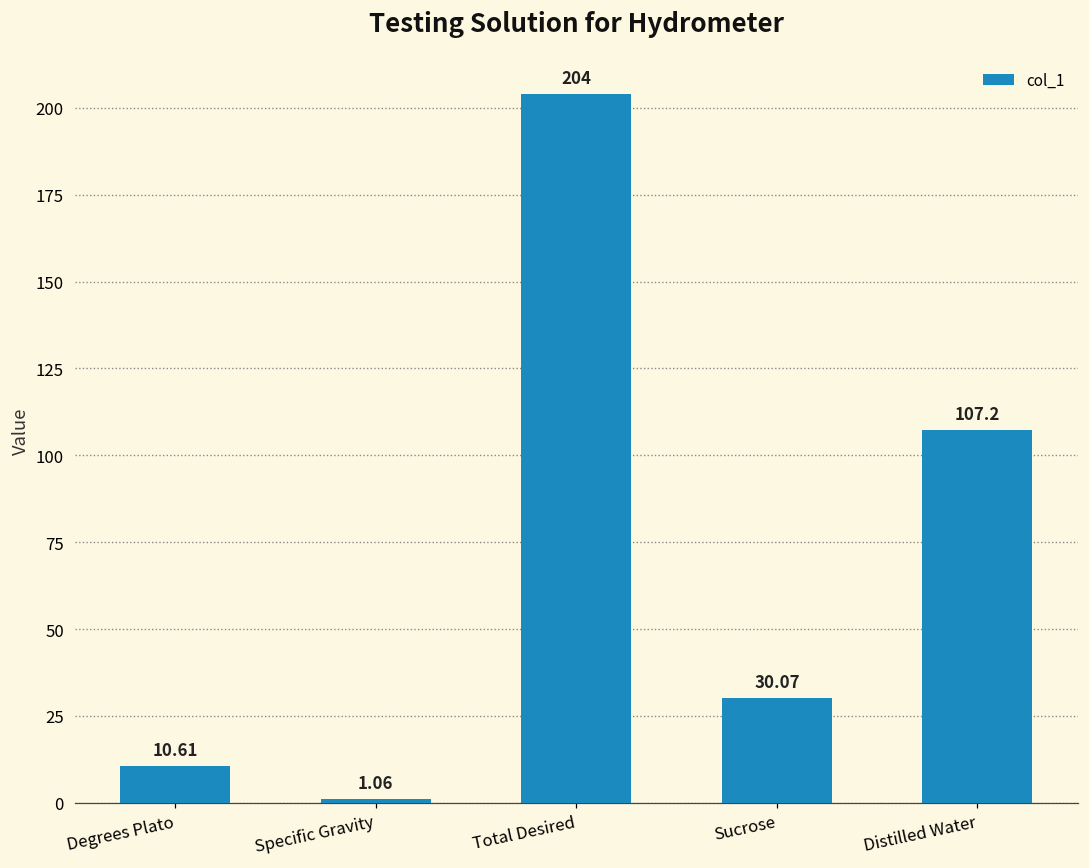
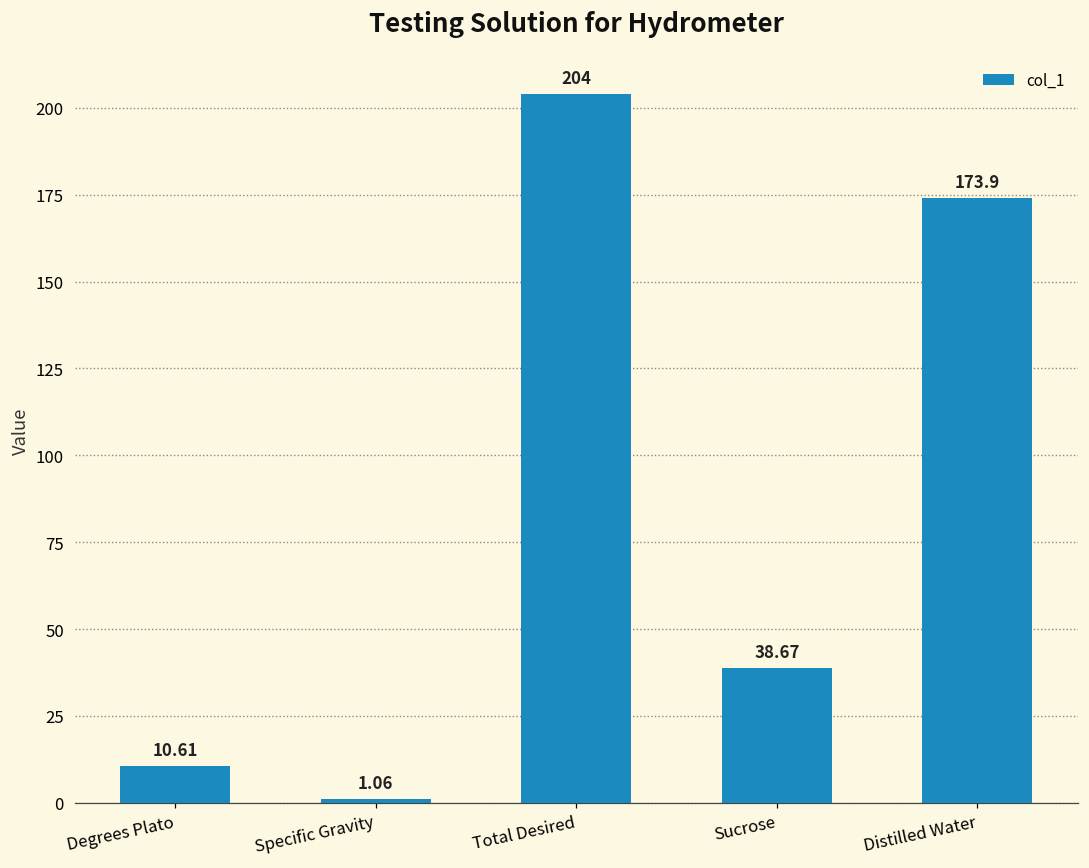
Sucrose: 30.07 -> 38.67
Distilled Water: 107.2 -> 173.9
